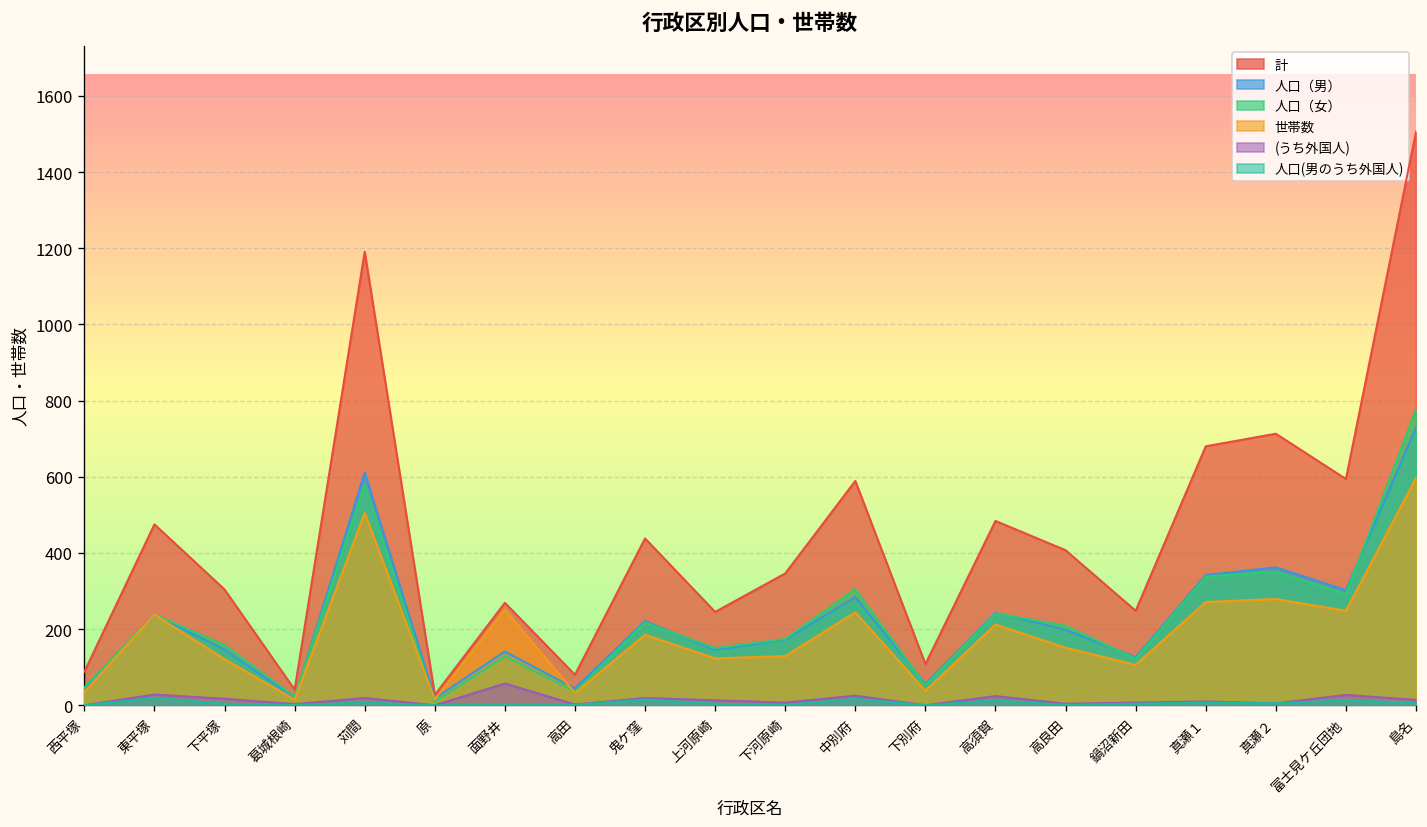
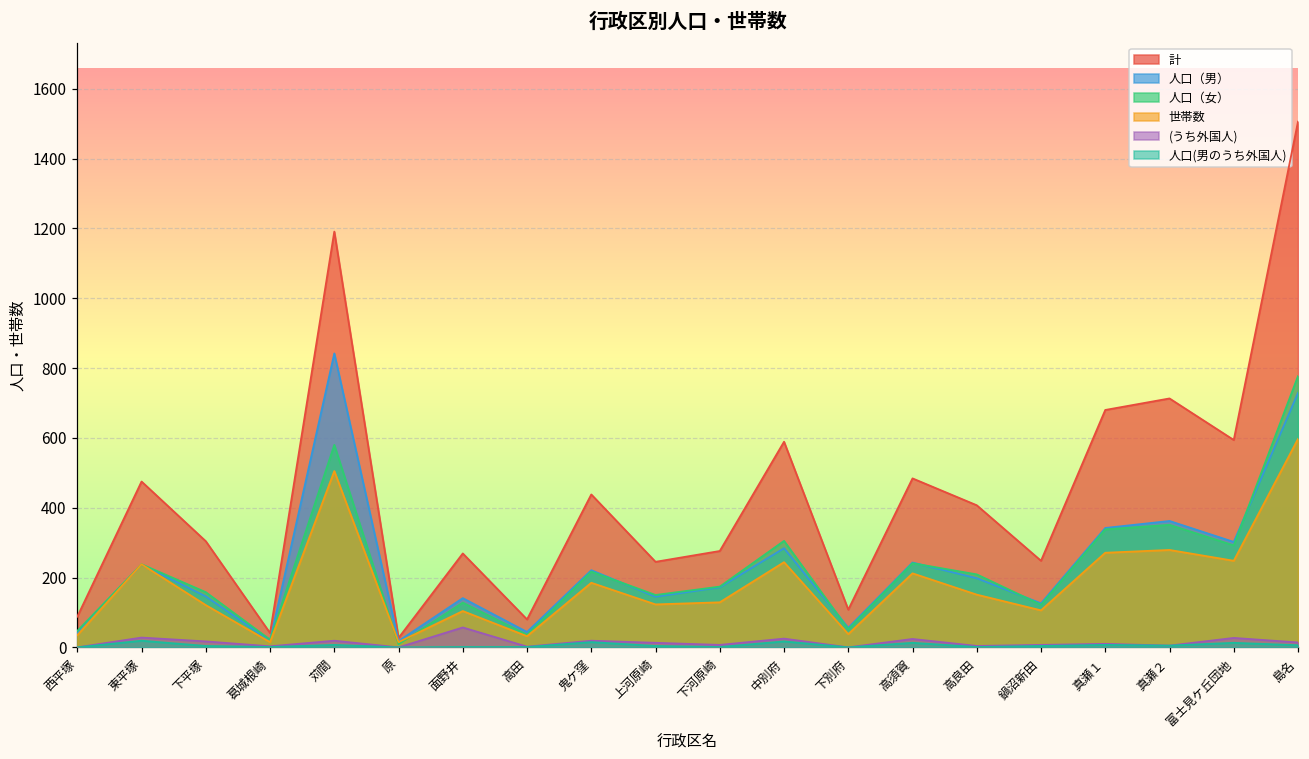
人口（男）, 苅間: 610 -> 840
世帯数, 面野井: 250 -> 100
計, 下河原崎: 350 -> 280
